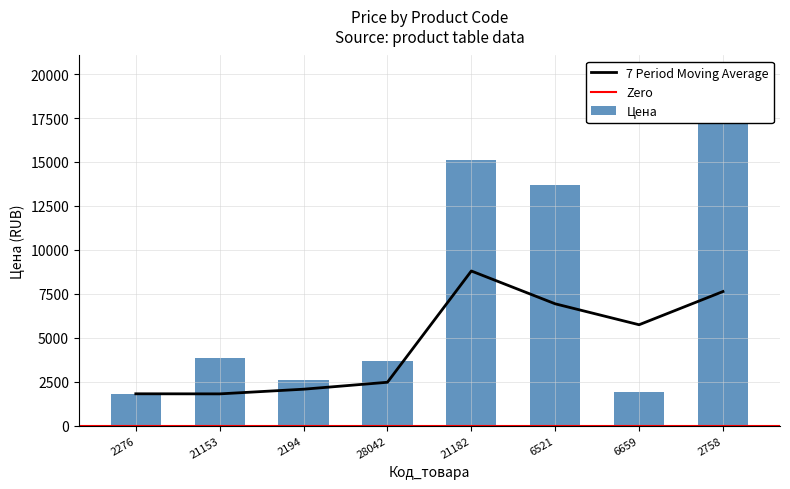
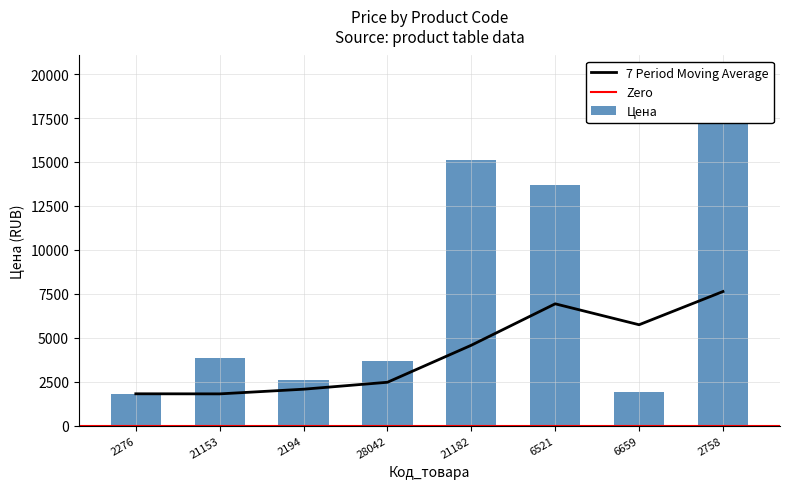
7 Period Moving Average, 21182: 8800 -> 4600
